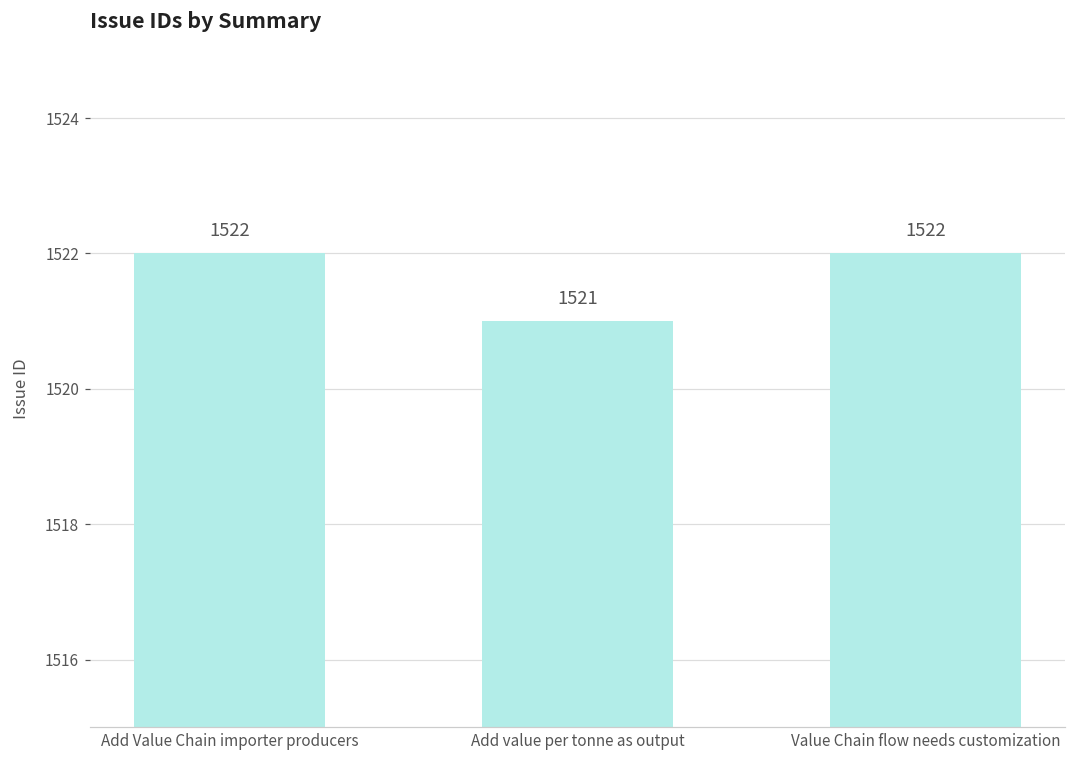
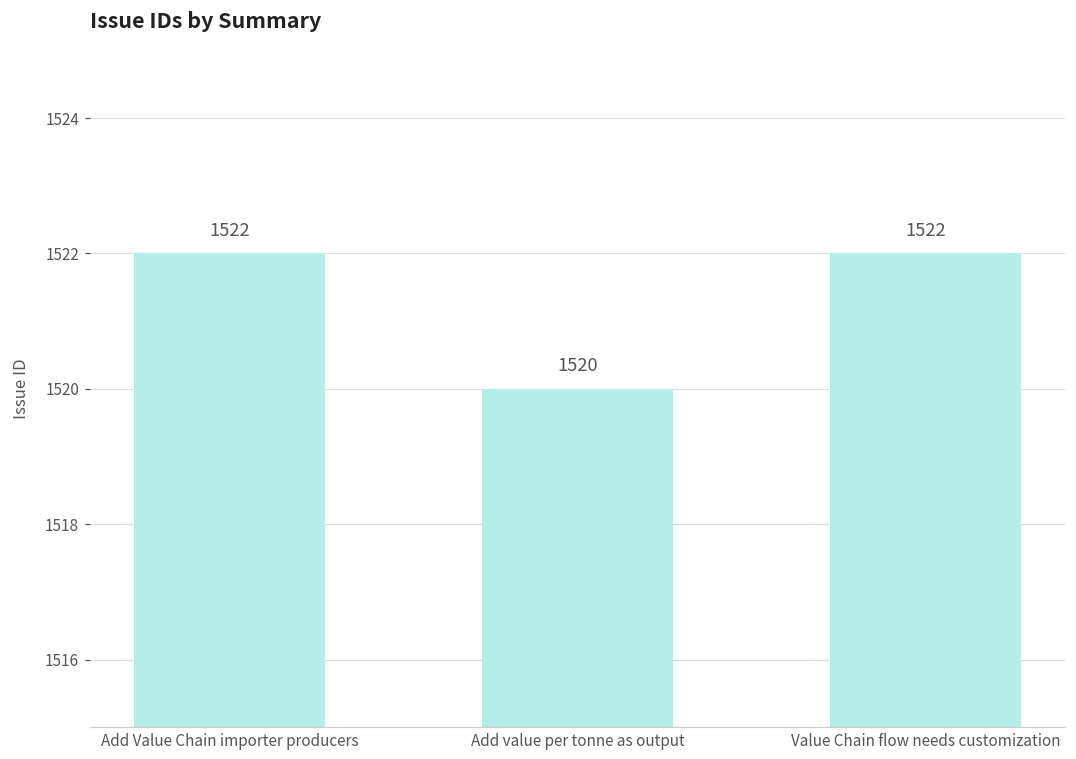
Add value per tonne as output: 1521 -> 1520
